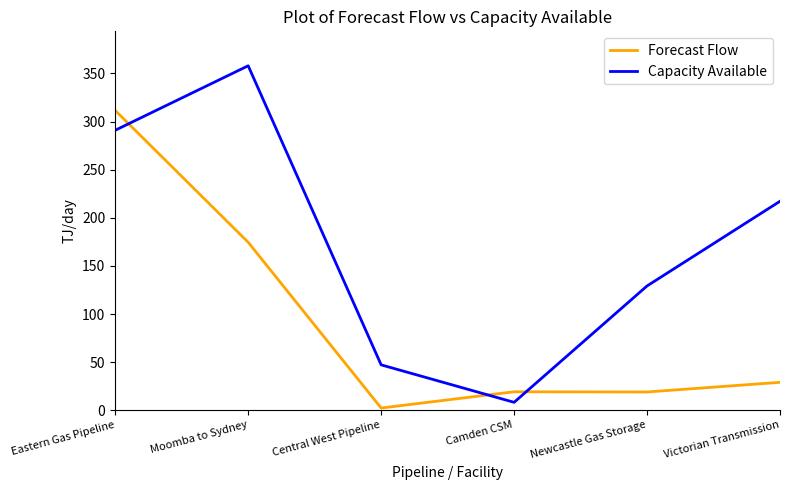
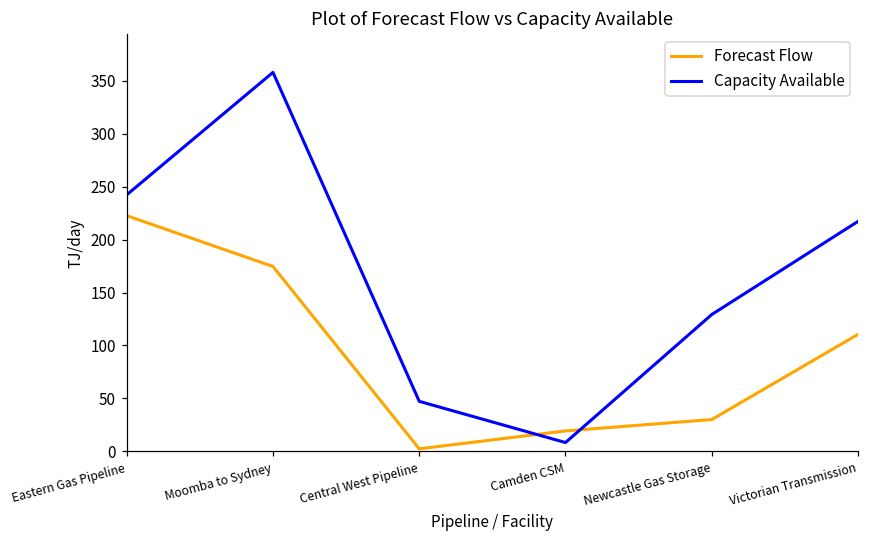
Forecast Flow, Eastern Gas Pipeline: 310 -> 220
Capacity Available, Eastern Gas Pipeline: 290 -> 240
Forecast Flow, Newcastle Gas Storage: 20 -> 30
Forecast Flow, Victorian Transmission: 30 -> 110
